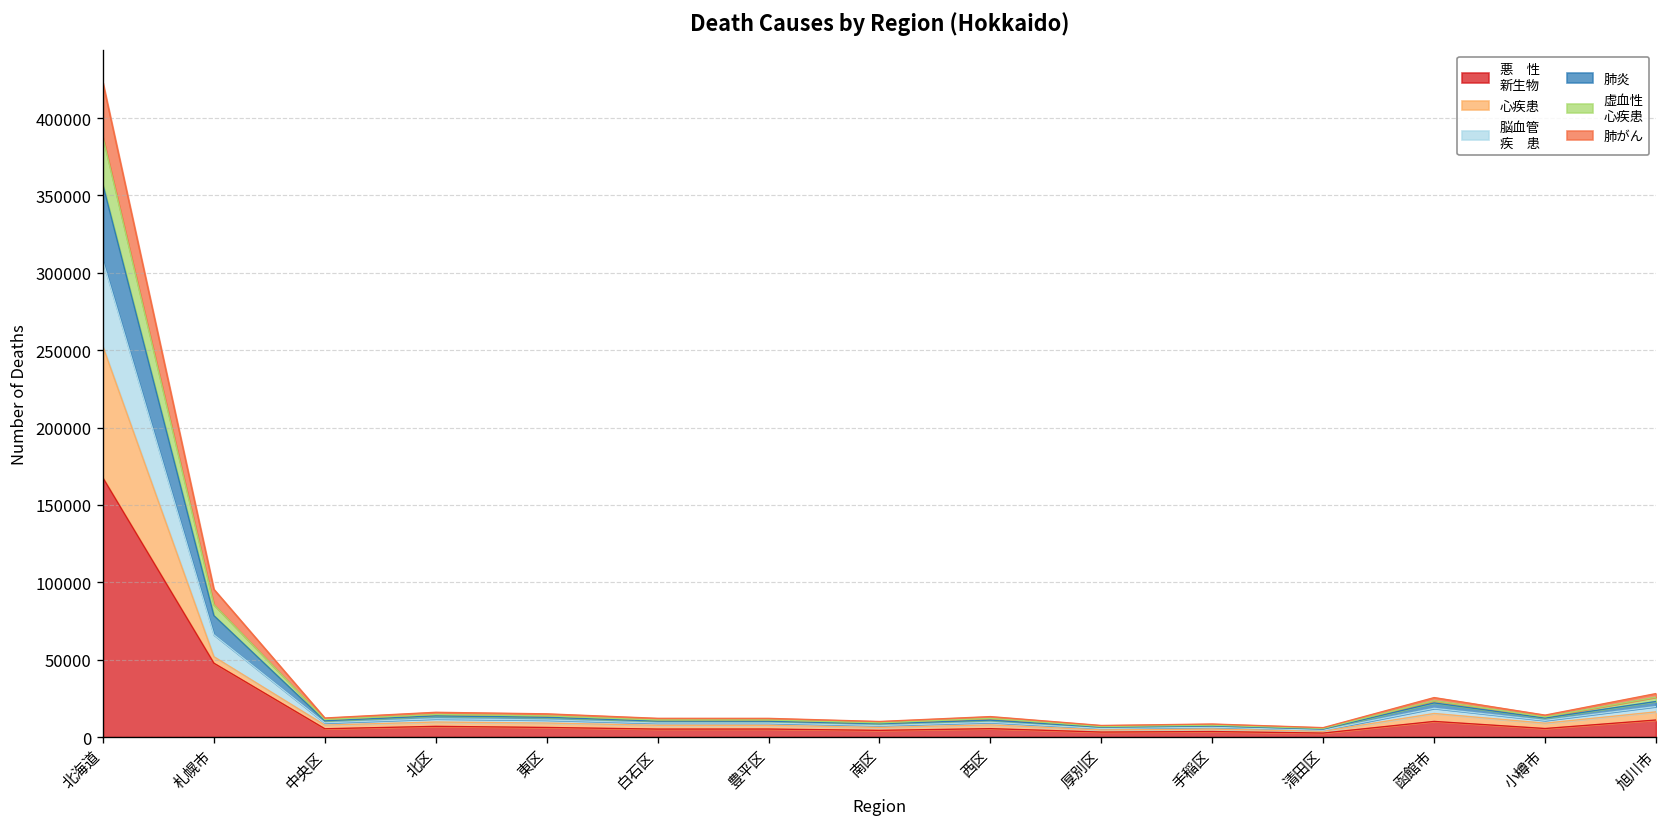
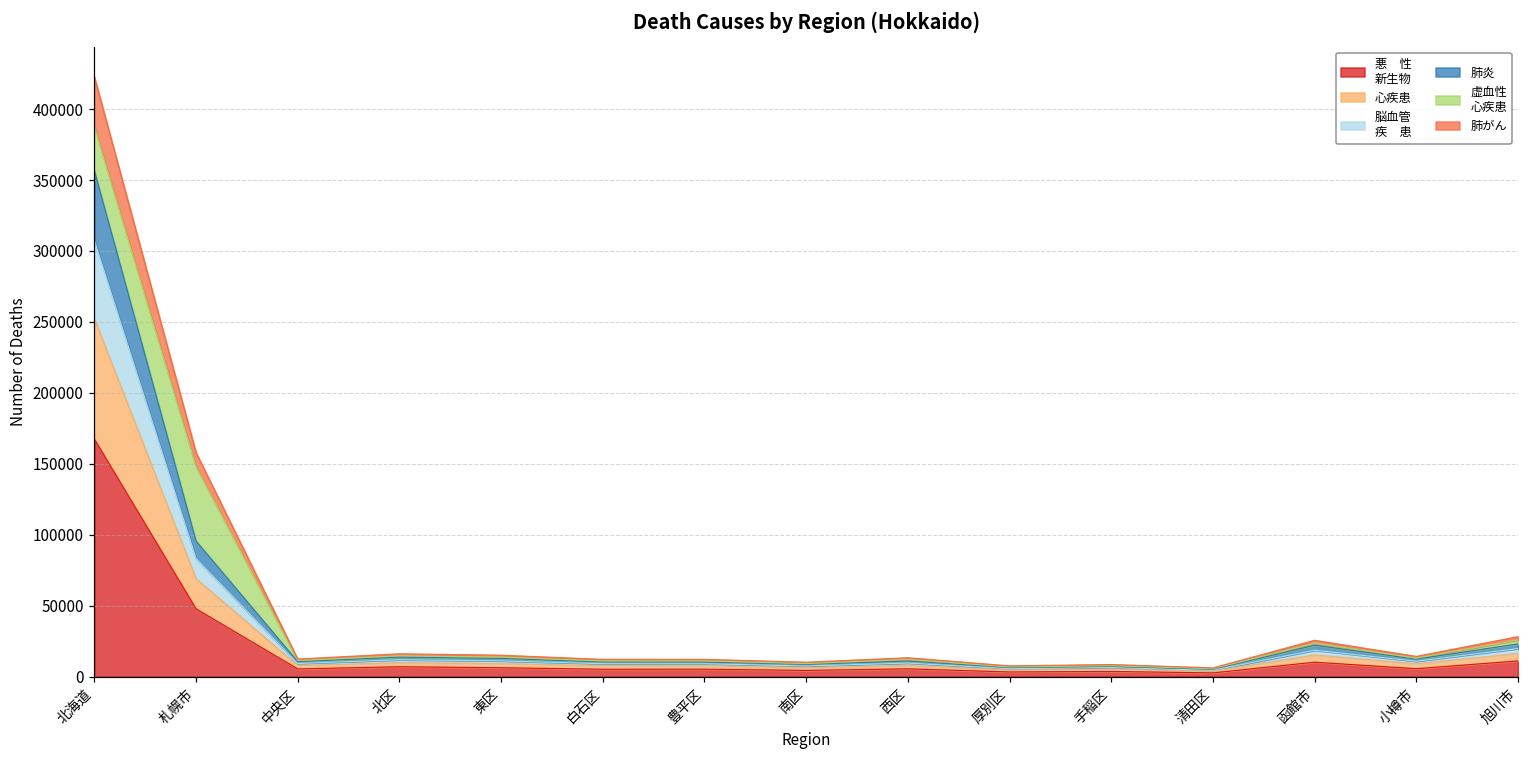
心疾患, 札幌市: 4000 -> 21000
虚血性 心疾患, 札幌市: 7000 -> 52000
